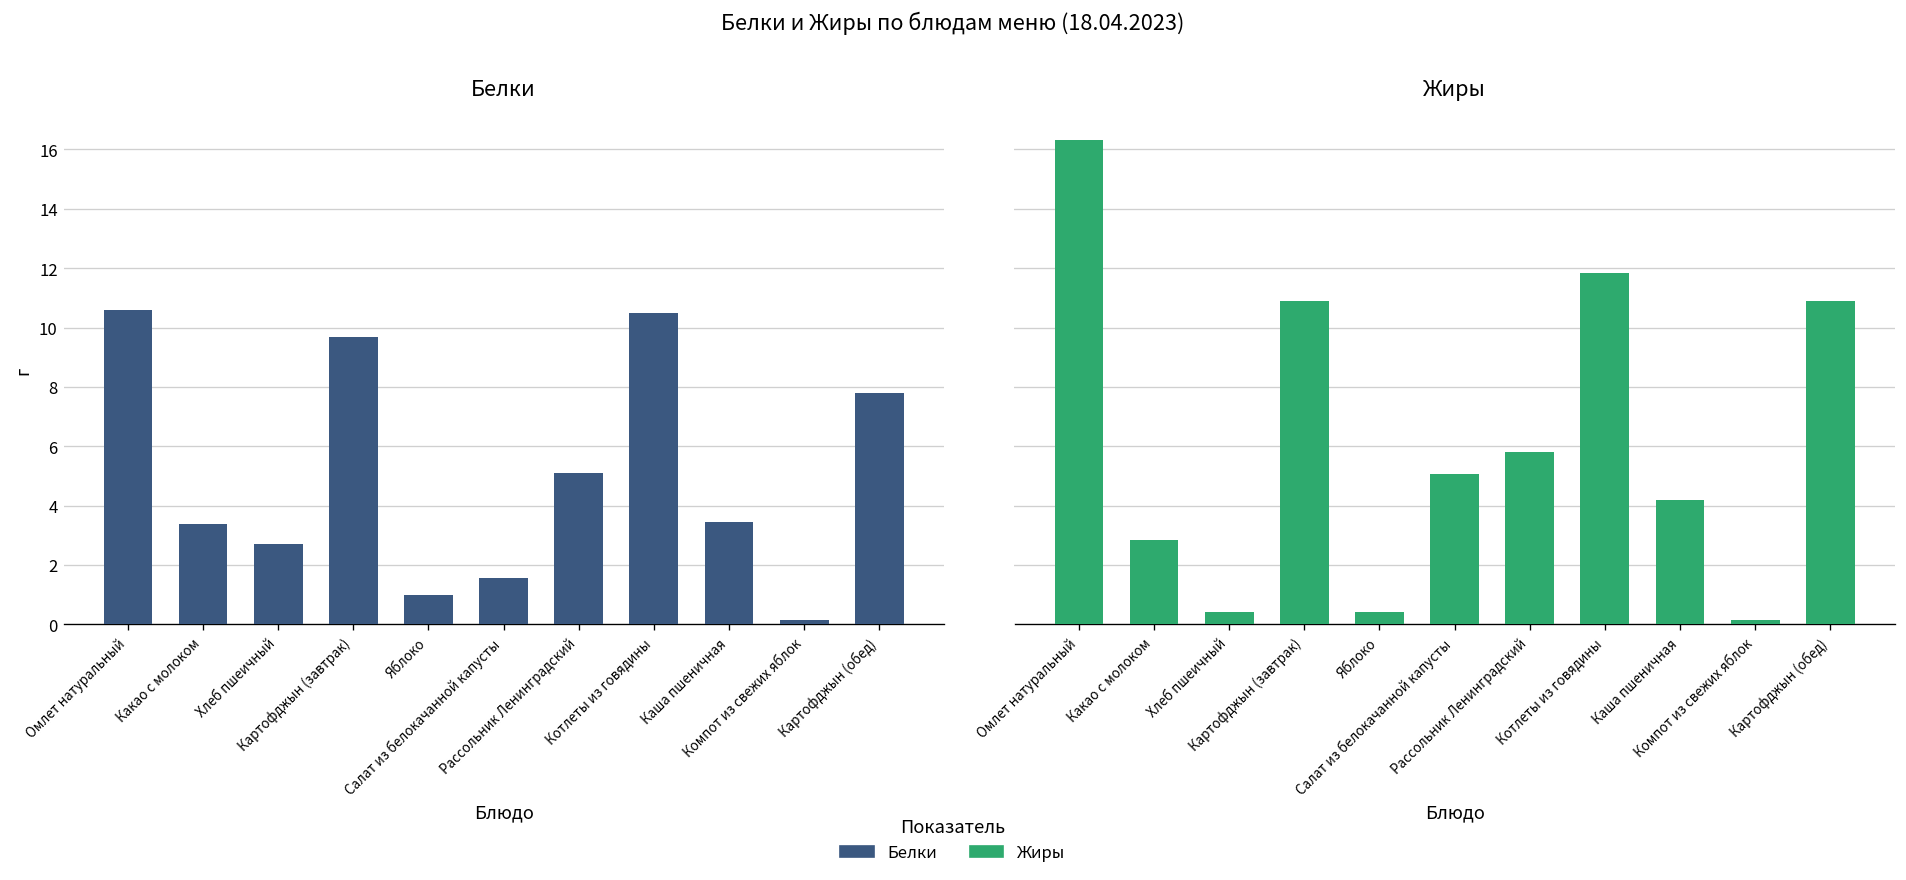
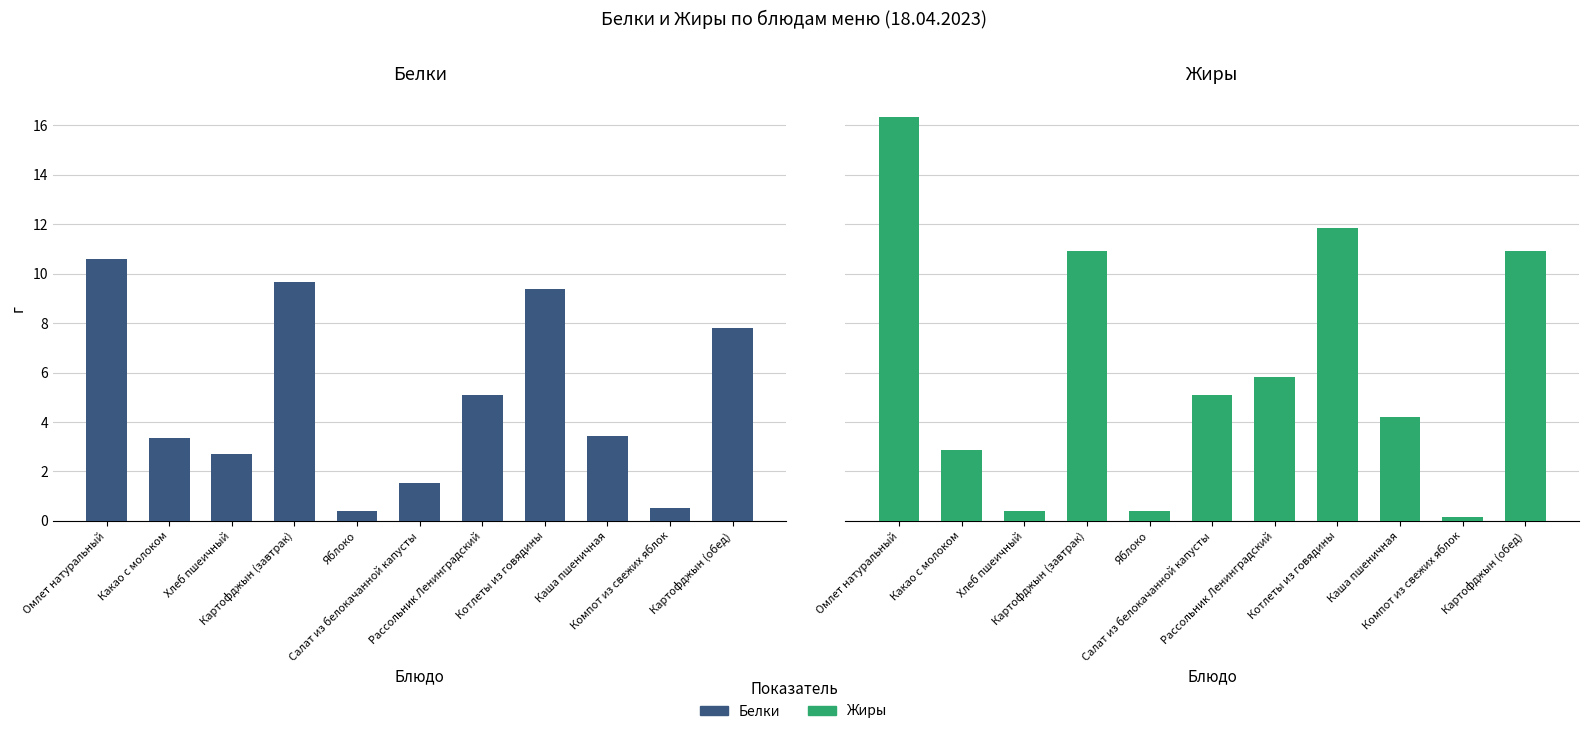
Белки, Яблоко: 1.0 -> 0.4
Белки, Котлеты из говядины: 10.5 -> 9.4
Белки, Компот из свежих яблок: 0.2 -> 0.5
